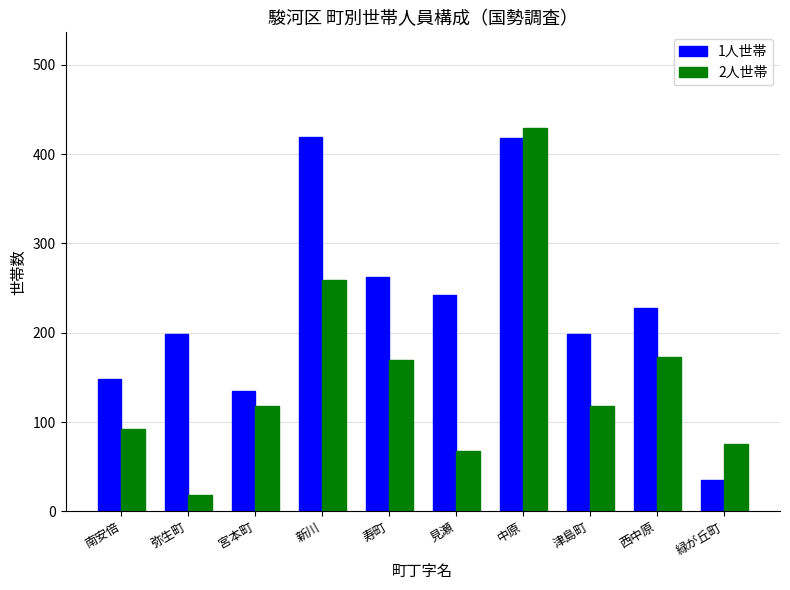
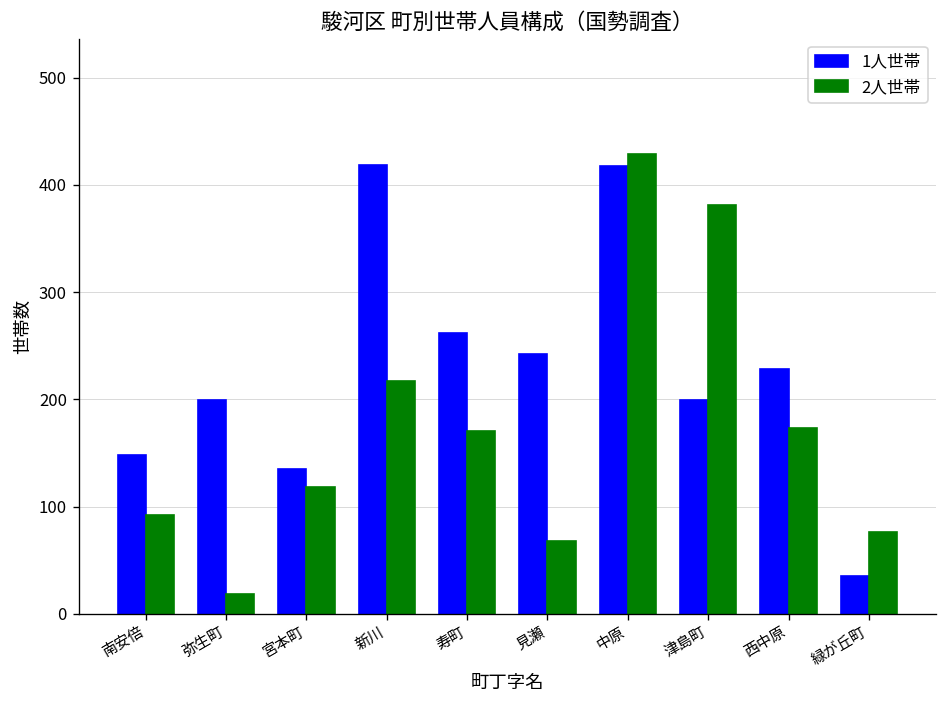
2人世帯, 新川: 260 -> 220
2人世帯, 津島町: 120 -> 380
